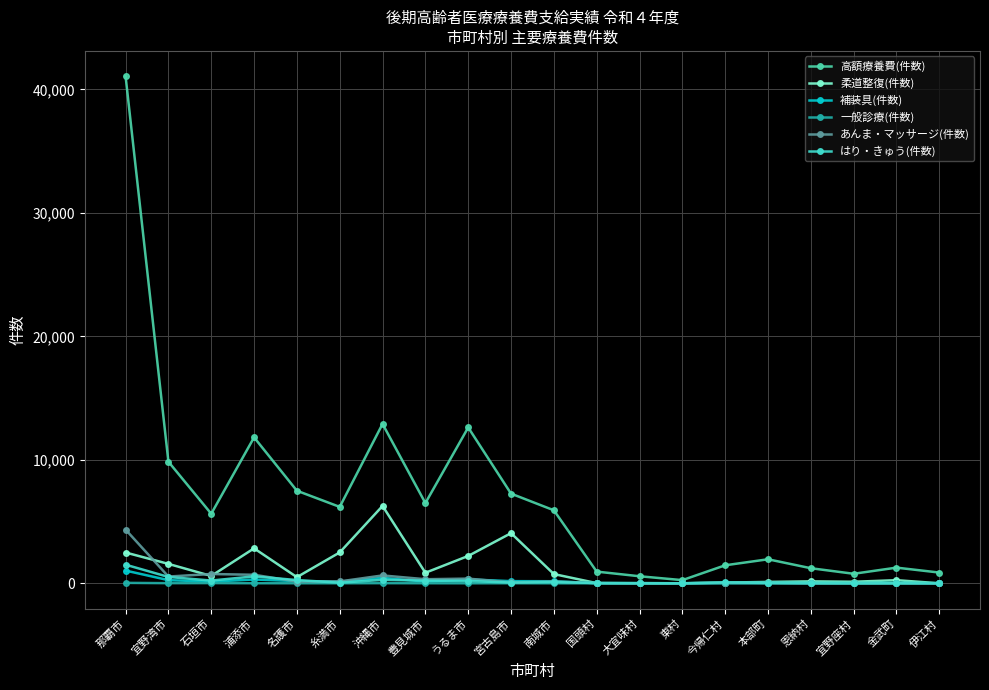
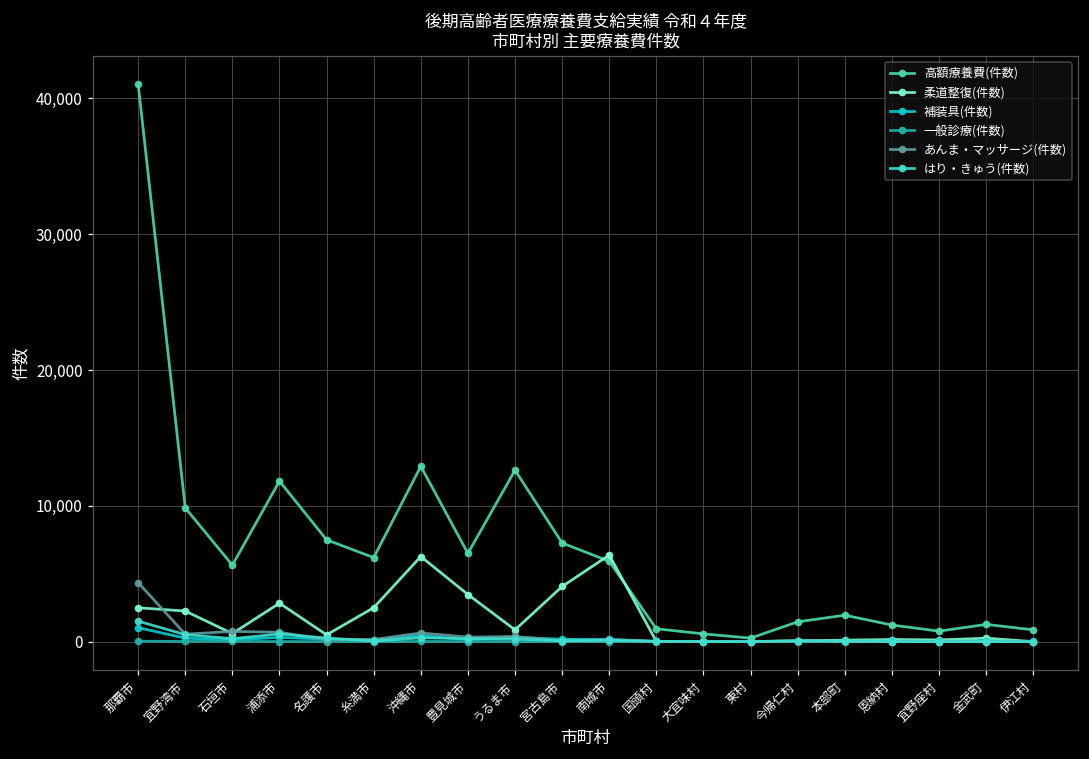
柔道整復(件数), 宜野湾市: 1,600 -> 2,300
柔道整復(件数), 豊見城市: 900 -> 3,500
柔道整復(件数), うるま市: 2,200 -> 900
柔道整復(件数), 南城市: 700 -> 6,400
